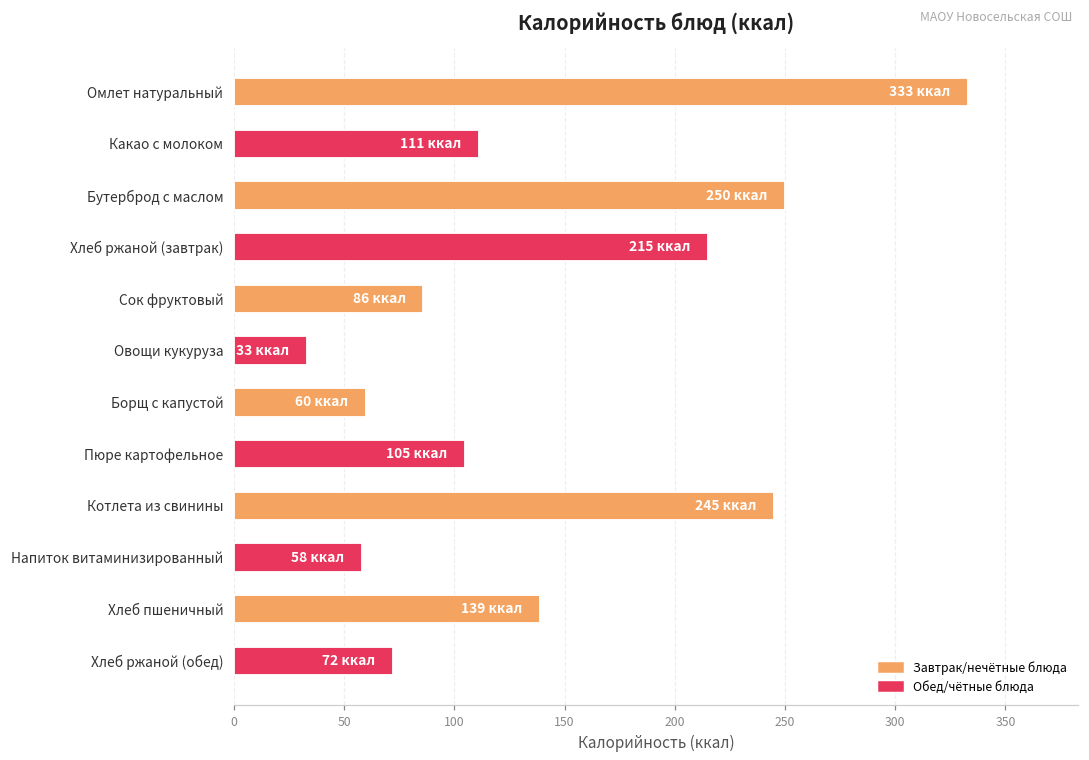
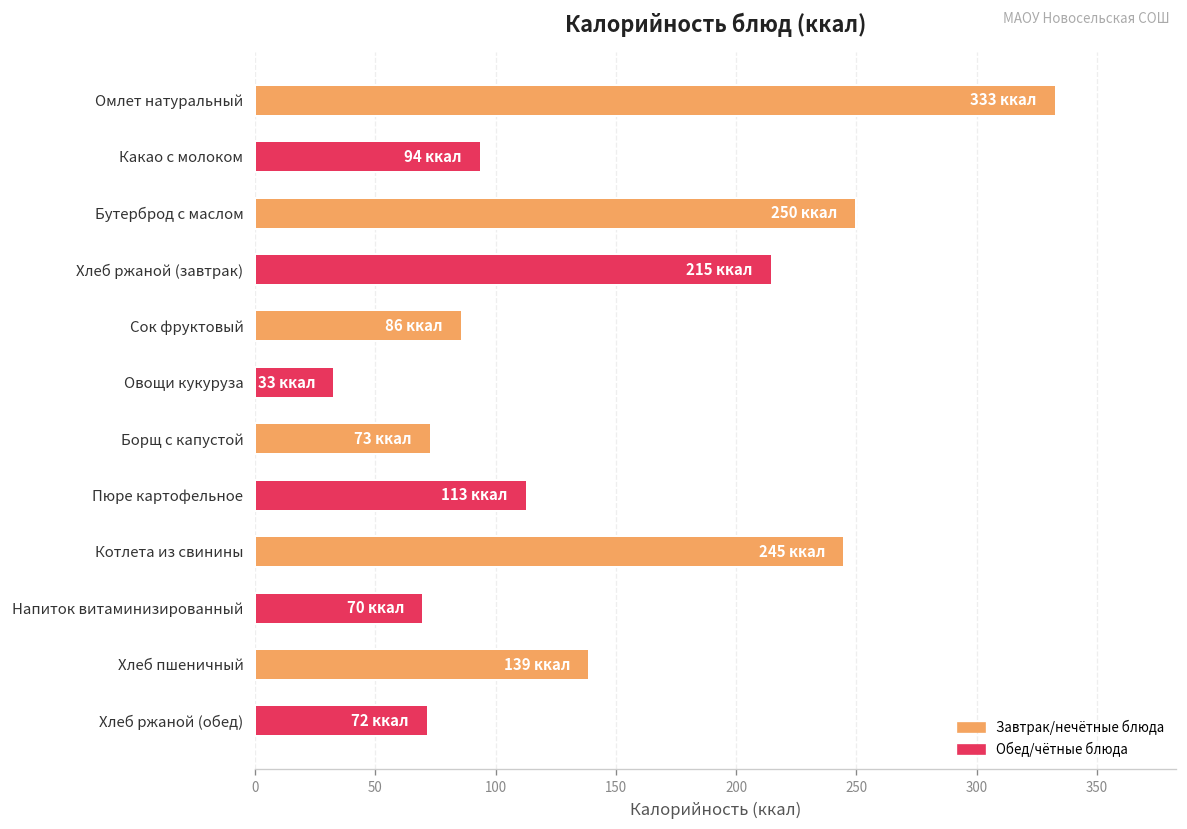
Какао с молоком: 111 -> 94
Борщ с капустой: 60 -> 73
Пюре картофельное: 105 -> 113
Напиток витаминизированный: 58 -> 70
